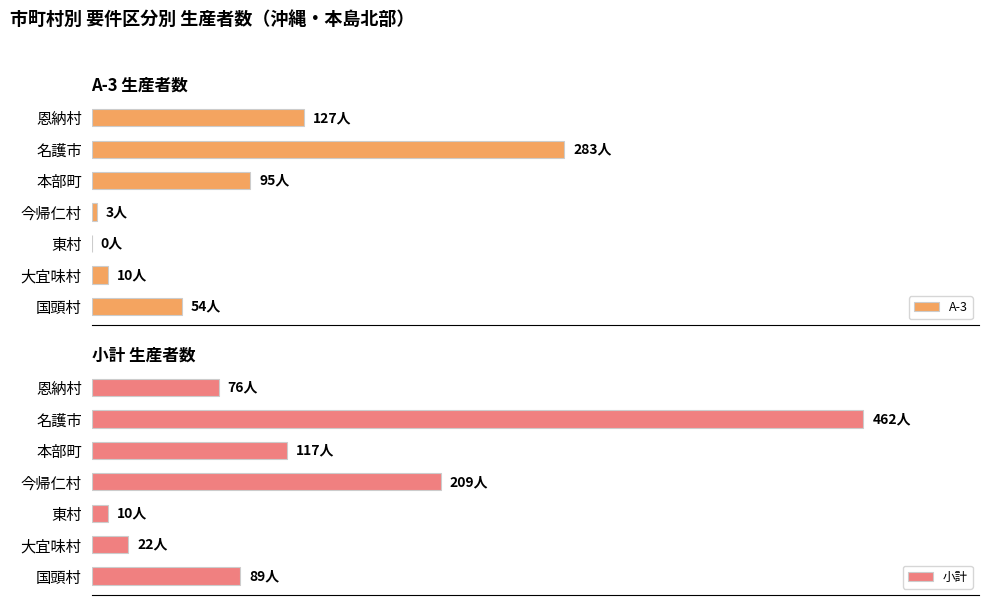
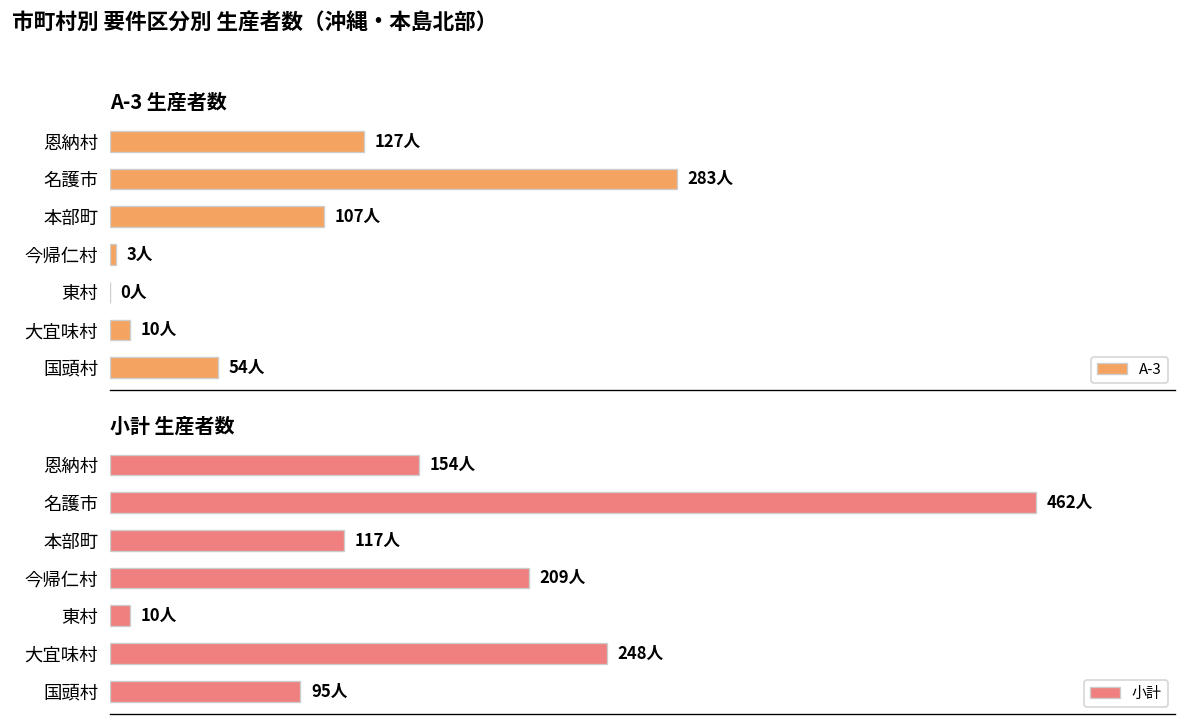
A-3 生産者数, 本部町: 95人 -> 107人
小計 生産者数, 恩納村: 76人 -> 154人
小計 生産者数, 大宜味村: 22人 -> 248人
小計 生産者数, 国頭村: 89人 -> 95人
